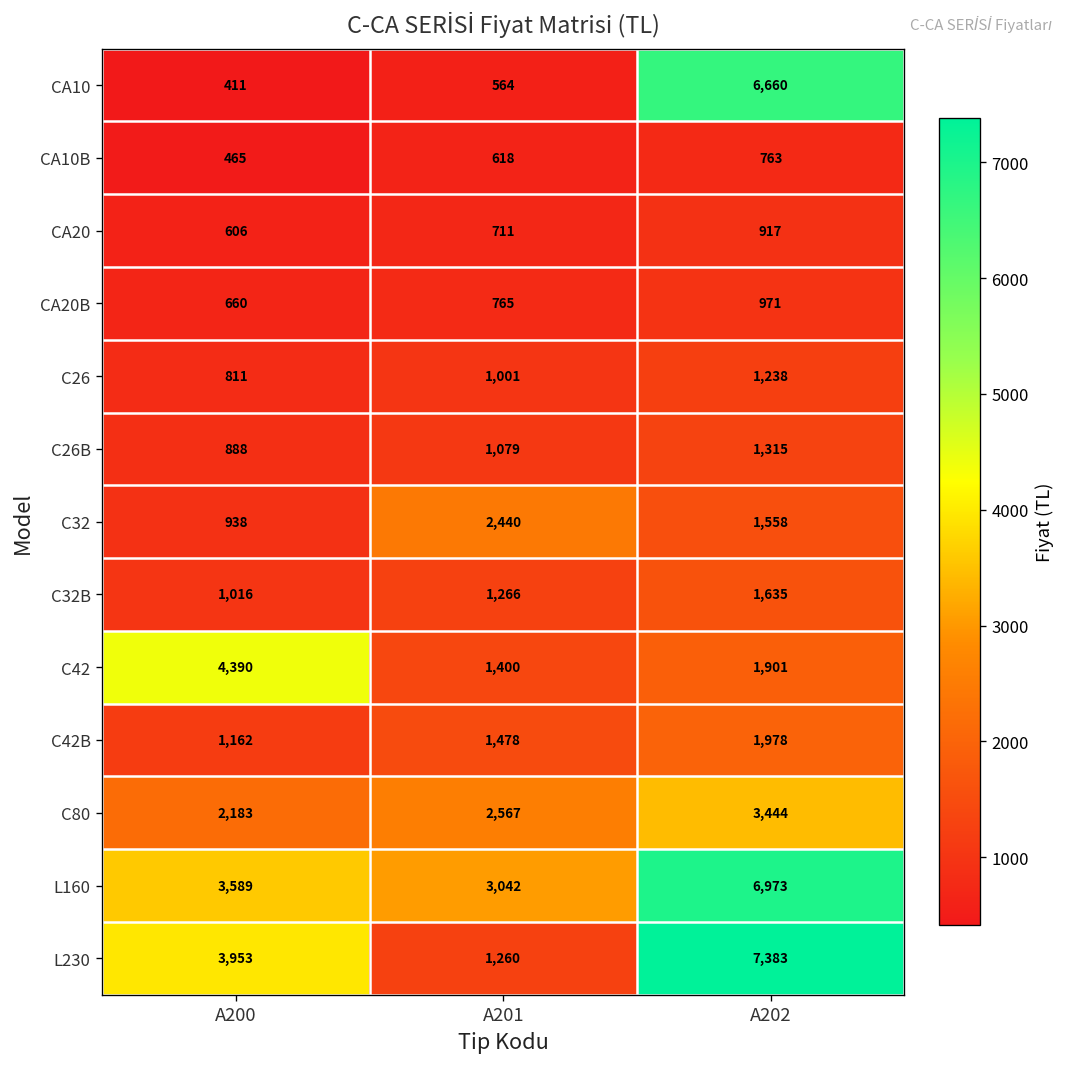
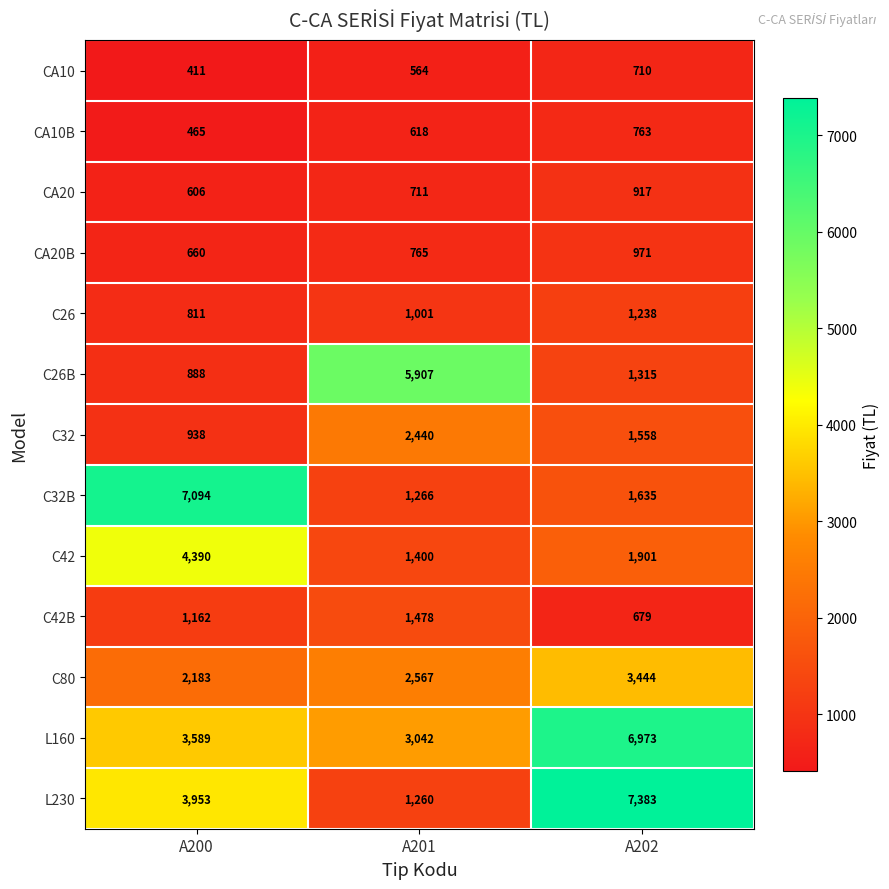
CA10, A202: 6,660 -> 710
C26B, A201: 1,079 -> 5,907
C32B, A200: 1,016 -> 7,094
C42B, A202: 1,978 -> 679
